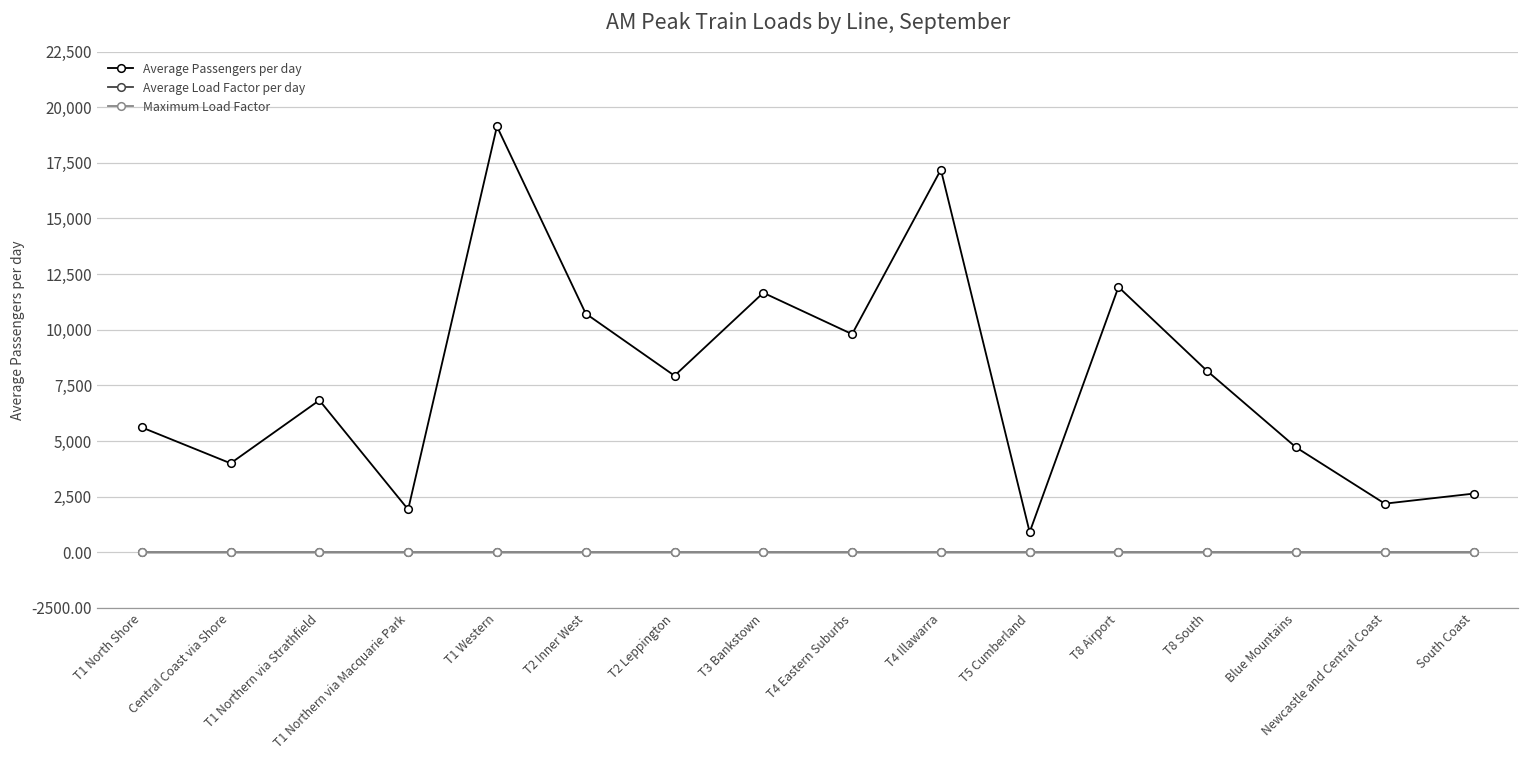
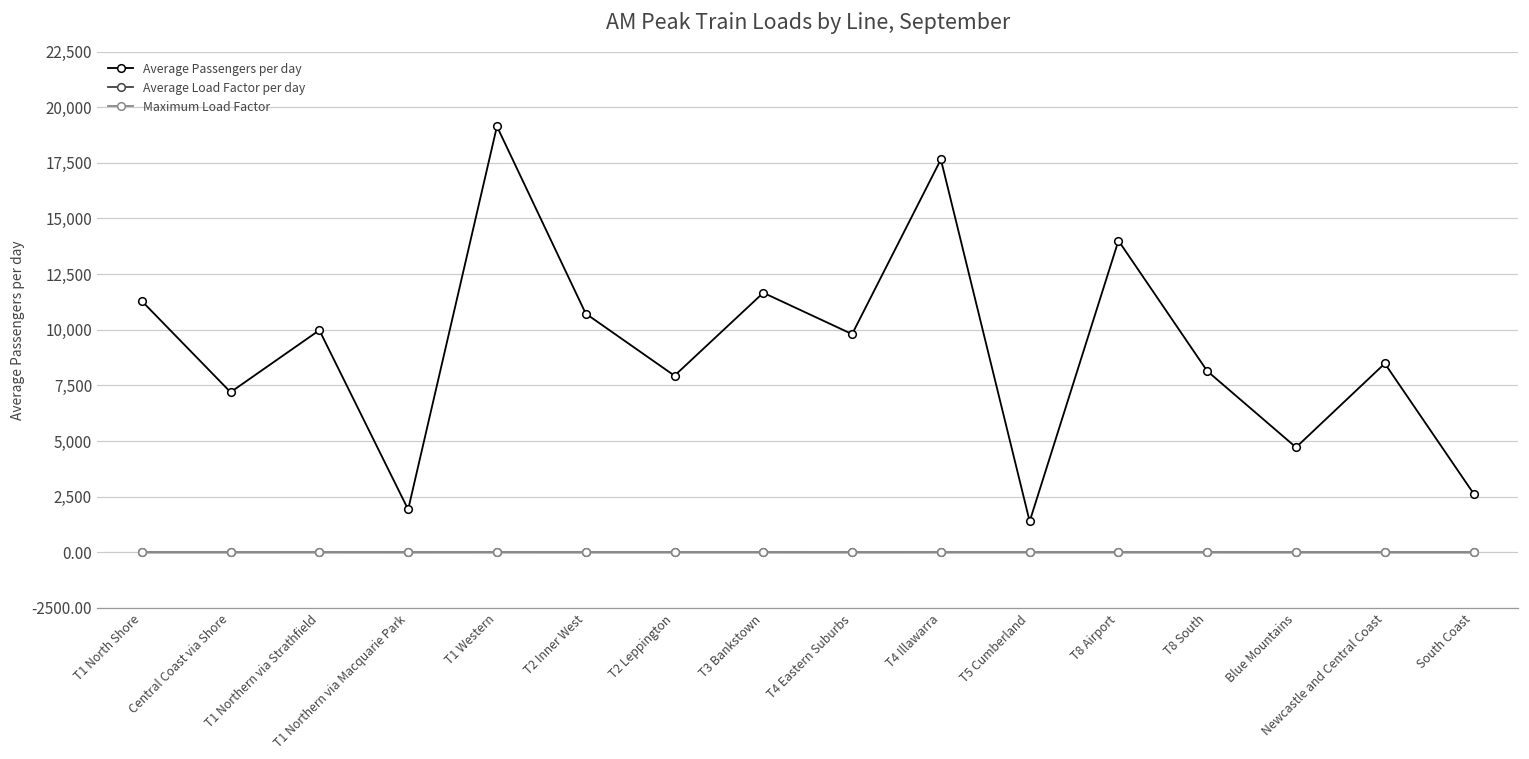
Average Passengers per day, T1 North Shore: 5,600 -> 11,300
Average Passengers per day, Central Coast via Shore: 4,000 -> 7,200
Average Passengers per day, T1 Northern via Strathfield: 6,800 -> 10,000
Average Passengers per day, T4 Illawarra: 17,200 -> 17,700
Average Passengers per day, T5 Cumberland: 900 -> 1,400
Average Passengers per day, T8 Airport: 11,900 -> 14,000
Average Passengers per day, Newcastle and Central Coast: 2,200 -> 8,500
